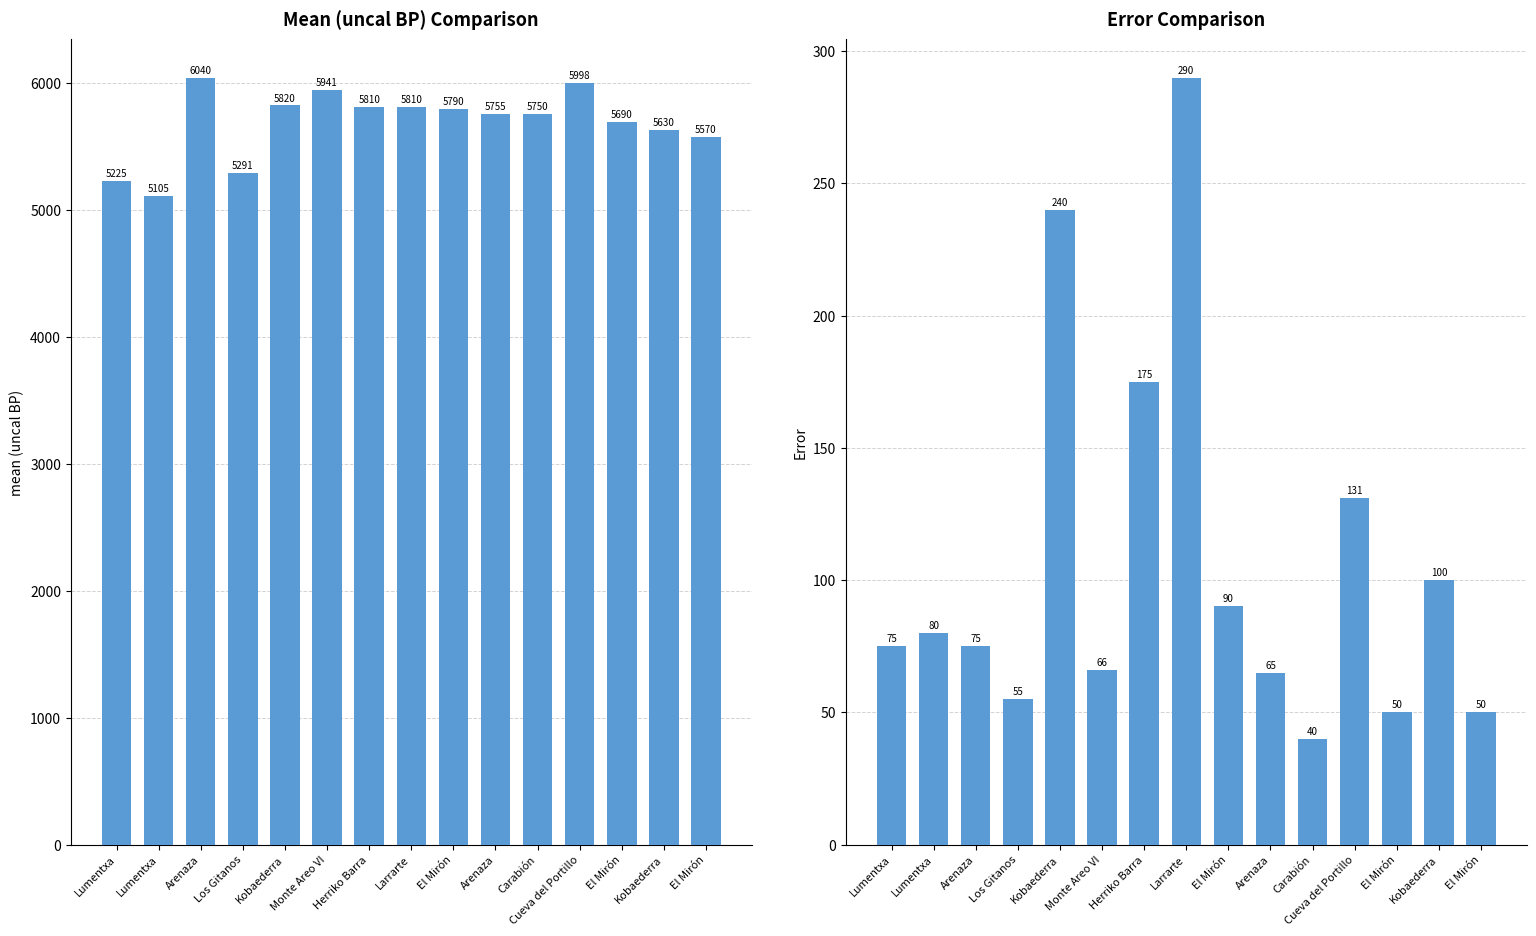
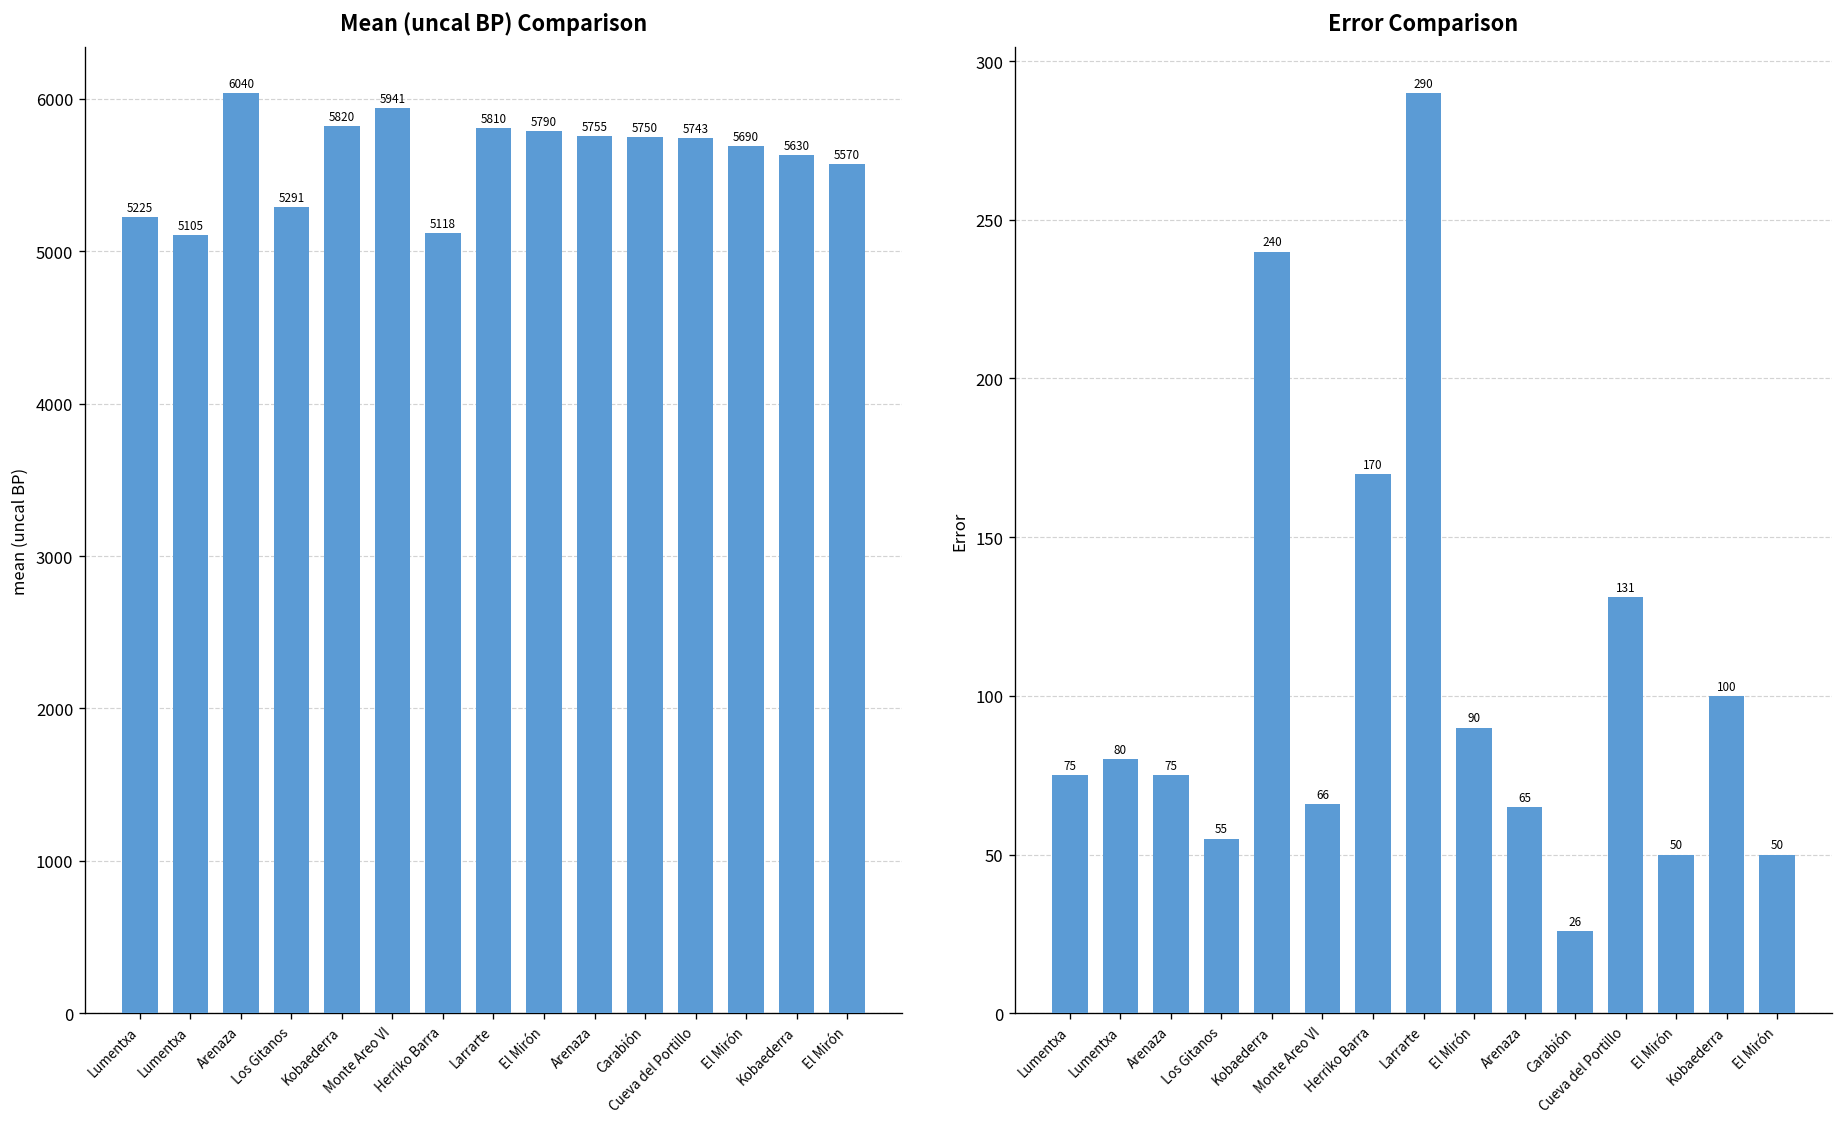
Mean (uncal BP) Comparison, Herriko Barra: 5810 -> 5118
Mean (uncal BP) Comparison, Cueva del Portillo: 5998 -> 5743
Error Comparison, Herriko Barra: 175 -> 170
Error Comparison, Carabión: 40 -> 26
